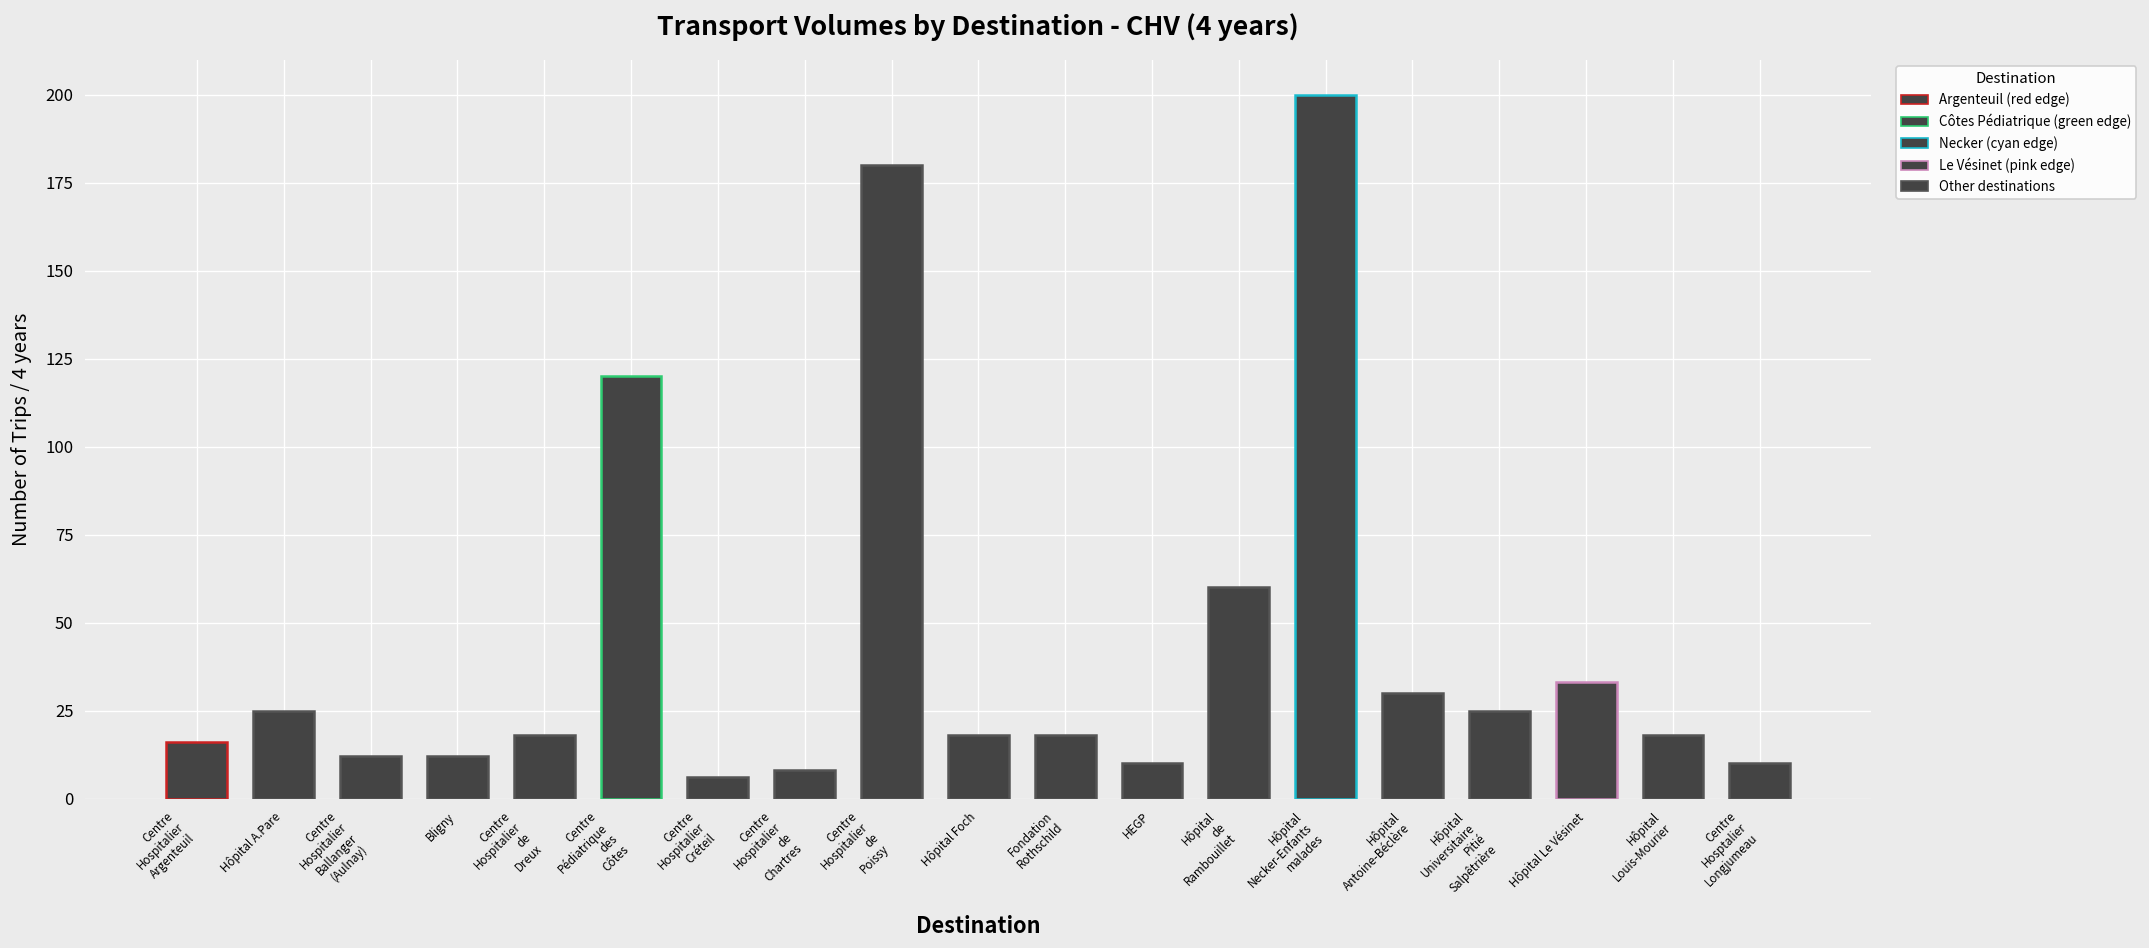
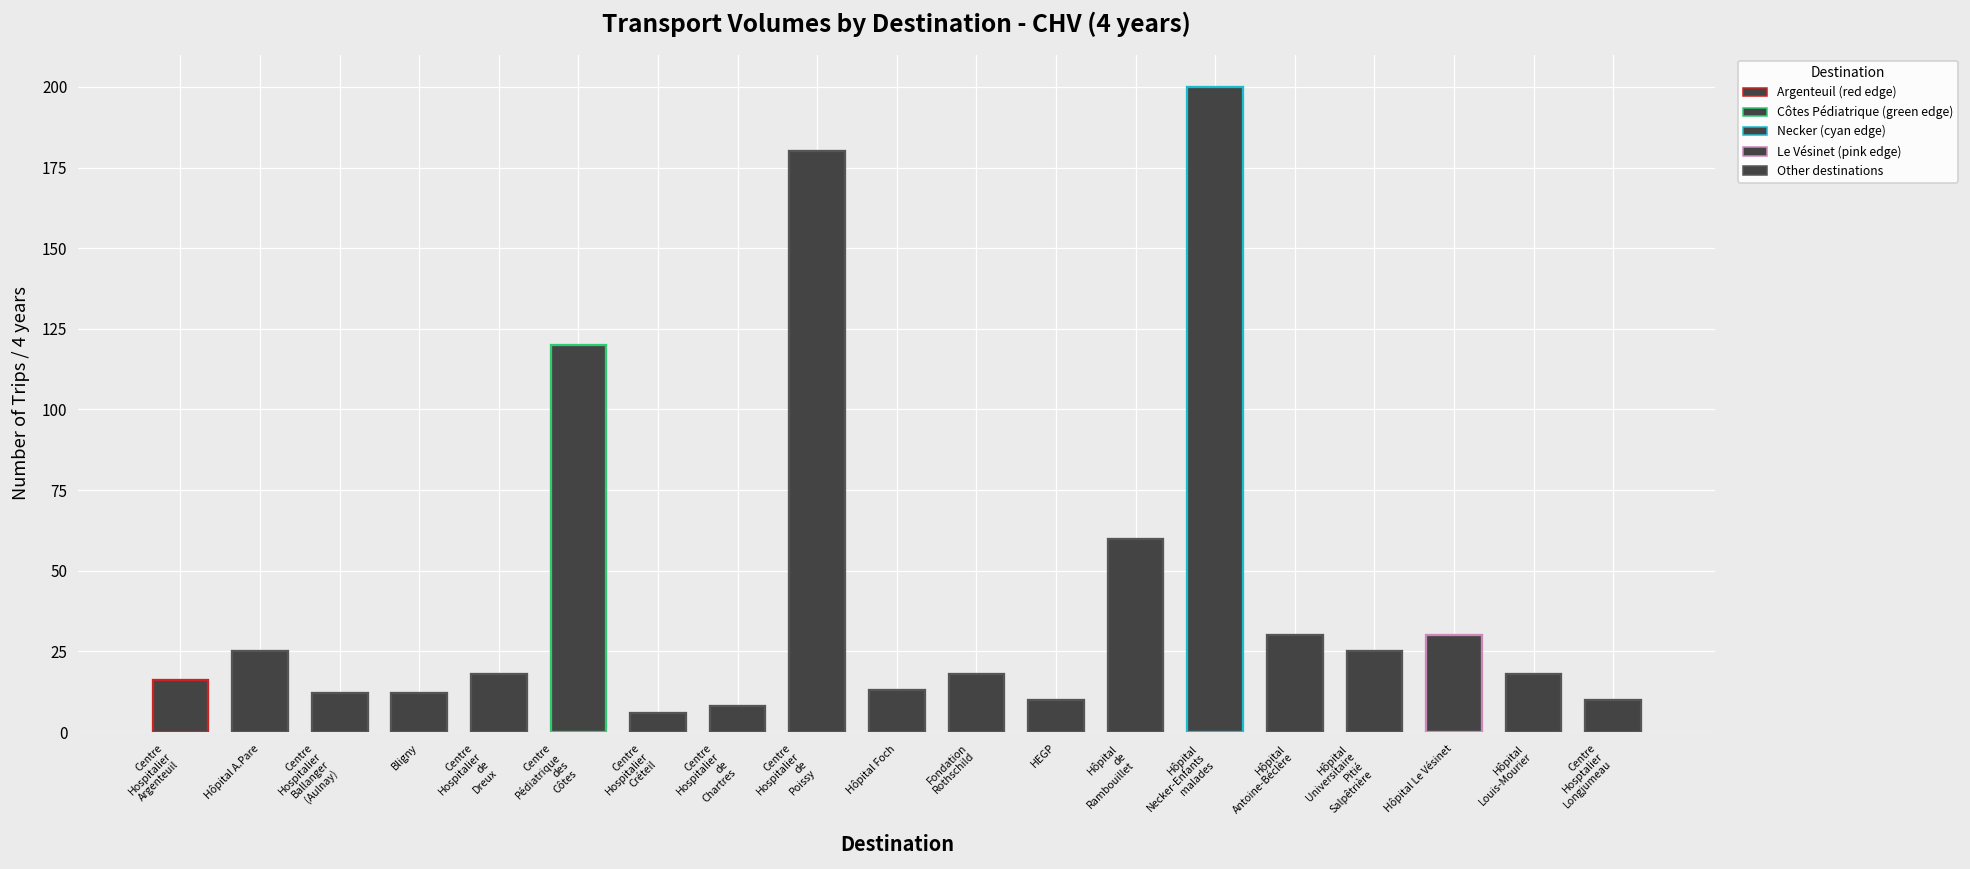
Hôpital Foch: 18 -> 13
Hôpital Le Vésinet: 33 -> 30
